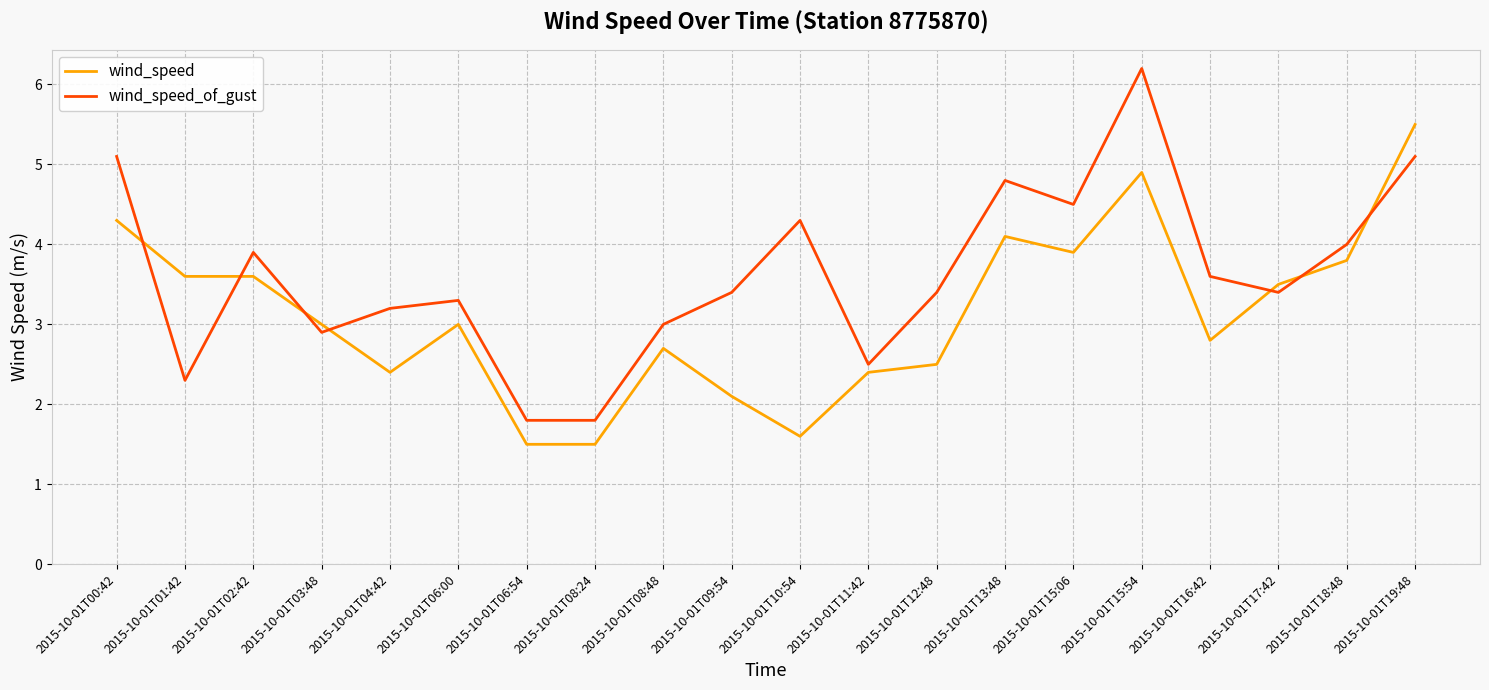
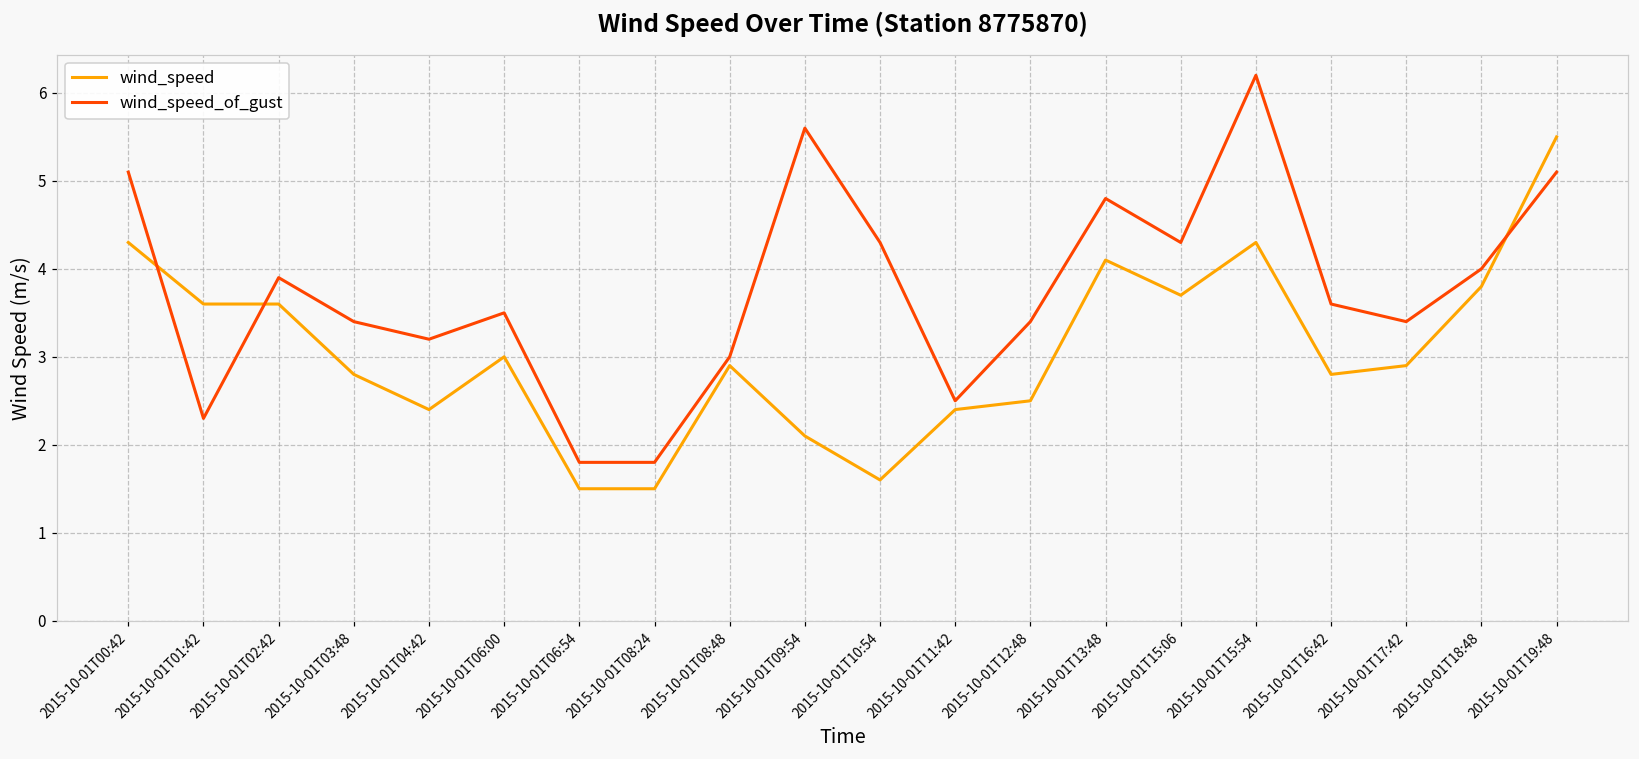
wind_speed, 2015-10-01T03:48: 3.0 -> 2.8
wind_speed_of_gust, 2015-10-01T03:48: 2.9 -> 3.4
wind_speed_of_gust, 2015-10-01T06:00: 3.3 -> 3.5
wind_speed, 2015-10-01T08:48: 2.7 -> 2.9
wind_speed_of_gust, 2015-10-01T09:54: 3.4 -> 5.6
wind_speed, 2015-10-01T15:06: 3.9 -> 3.7
wind_speed_of_gust, 2015-10-01T15:06: 4.5 -> 4.3
wind_speed, 2015-10-01T15:54: 4.9 -> 4.3
wind_speed, 2015-10-01T17:42: 3.5 -> 2.9
